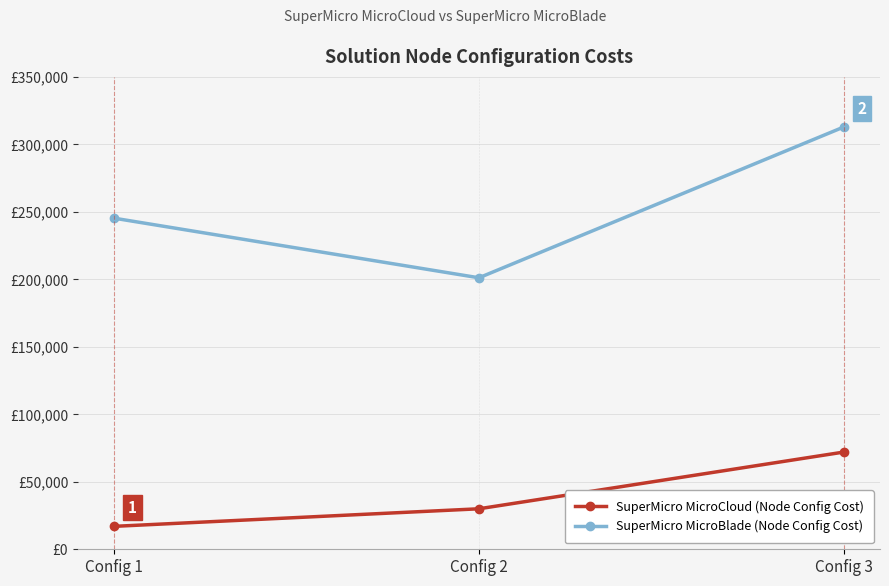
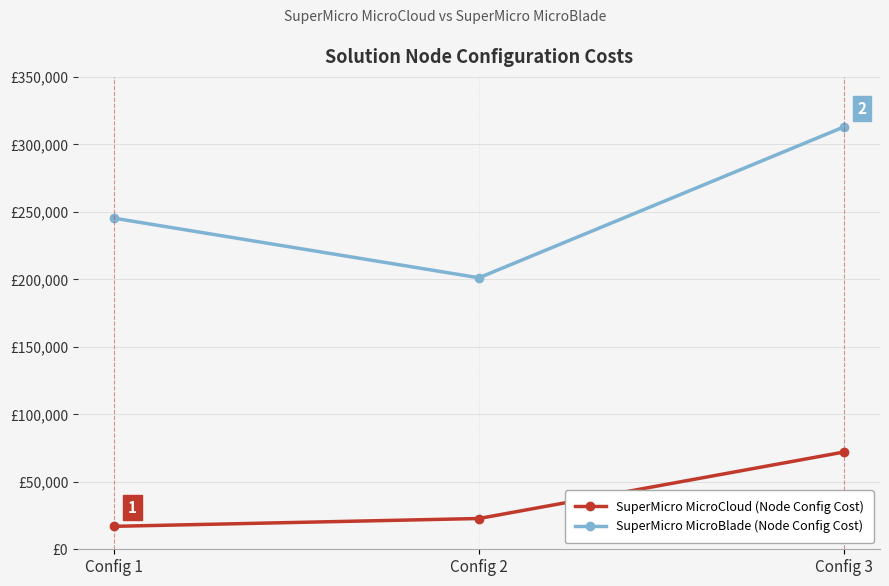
SuperMicro MicroCloud (Node Config Cost), Config 2: £30,000 -> £23,000
